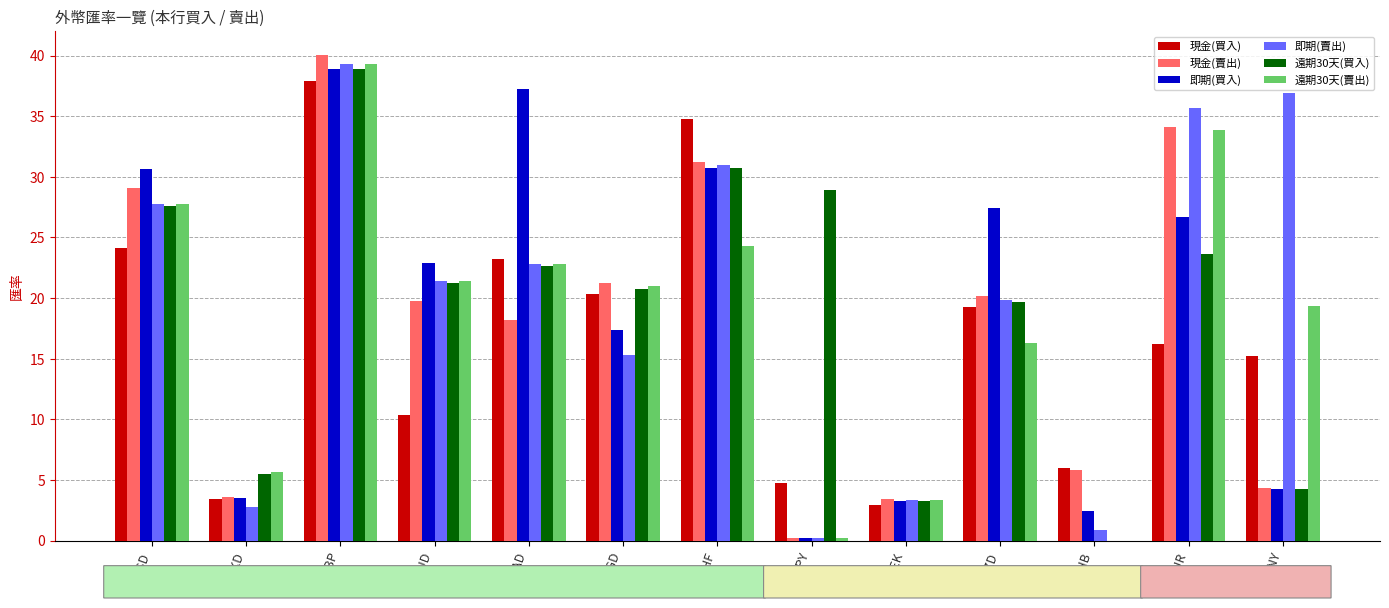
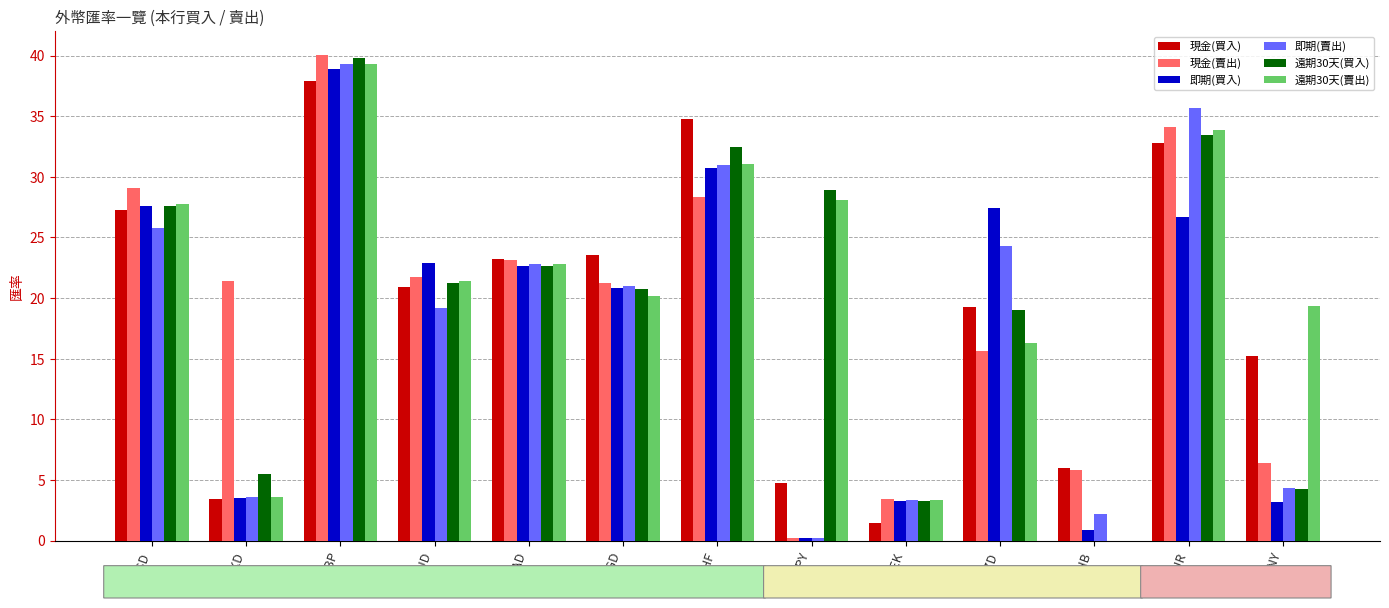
現金(買入), USD: 24.1 -> 27.3
即期(買入), USD: 30.6 -> 27.6
即期(賣出), USD: 27.7 -> 25.8
現金(賣出), HKD: 3.6 -> 21.4
即期(賣出), HKD: 2.8 -> 3.6
遠期30天(賣出), HKD: 5.7 -> 3.6
遠期30天(買入), GBP: 38.9 -> 39.8
現金(買入), AUD: 10.3 -> 20.9
現金(賣出), AUD: 19.7 -> 21.7
即期(賣出), AUD: 21.4 -> 19.2
現金(賣出), CAD: 18.2 -> 23.2
即期(買入), CAD: 37.2 -> 22.6
現金(買入), SGD: 20.3 -> 23.6
即期(買入), SGD: 17.4 -> 20.8
即期(賣出), SGD: 15.3 -> 21.0
遠期30天(賣出), SGD: 21.0 -> 20.2
現金(賣出), CHF: 31.2 -> 28.3
遠期30天(買入), CHF: 30.7 -> 32.5
遠期30天(賣出), CHF: 24.3 -> 31.0
遠期30天(賣出), JPY: 0.3 -> 28.1
現金(買入), SEK: 2.9 -> 1.4
現金(賣出), NZD: 20.1 -> 15.6
即期(賣出), NZD: 19.9 -> 24.3
遠期30天(買入), NZD: 19.6 -> 19.0
即期(買入), THB: 2.5 -> 0.9
即期(賣出), THB: 0.9 -> 2.2
現金(買入), EUR: 16.2 -> 32.8
遠期30天(買入), EUR: 23.7 -> 33.4
現金(賣出), CNY: 4.4 -> 6.4
即期(買入), CNY: 4.3 -> 3.2
即期(賣出), CNY: 36.9 -> 4.4
